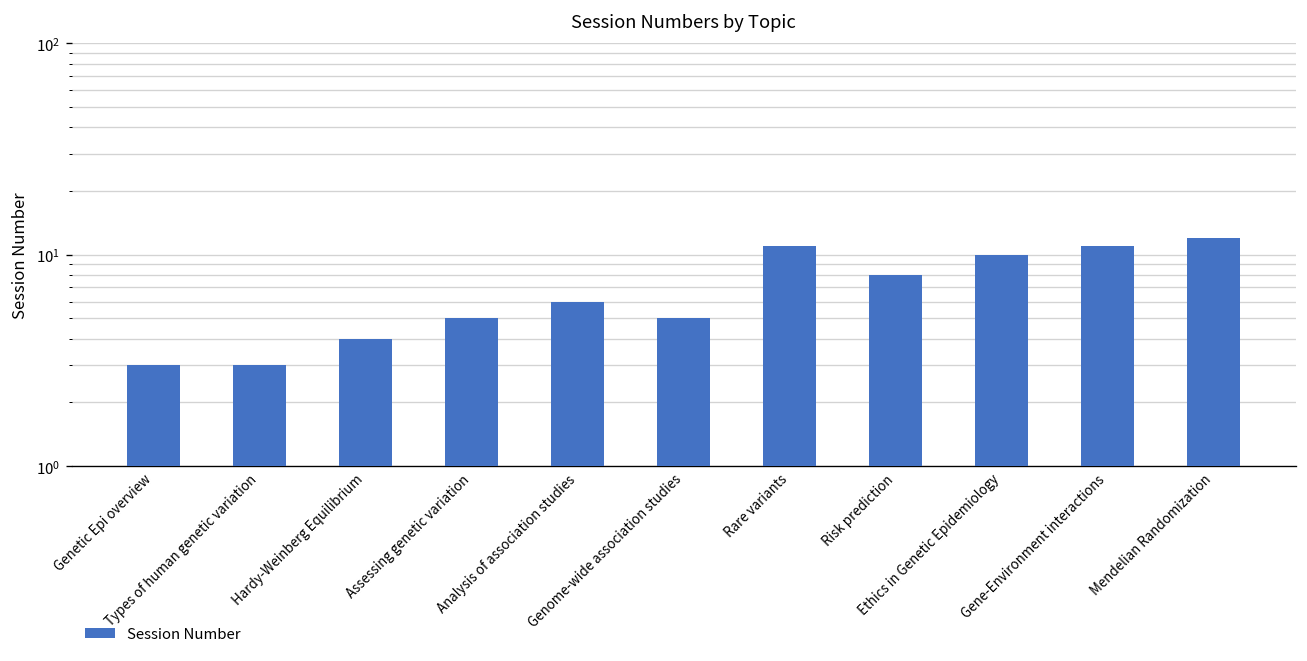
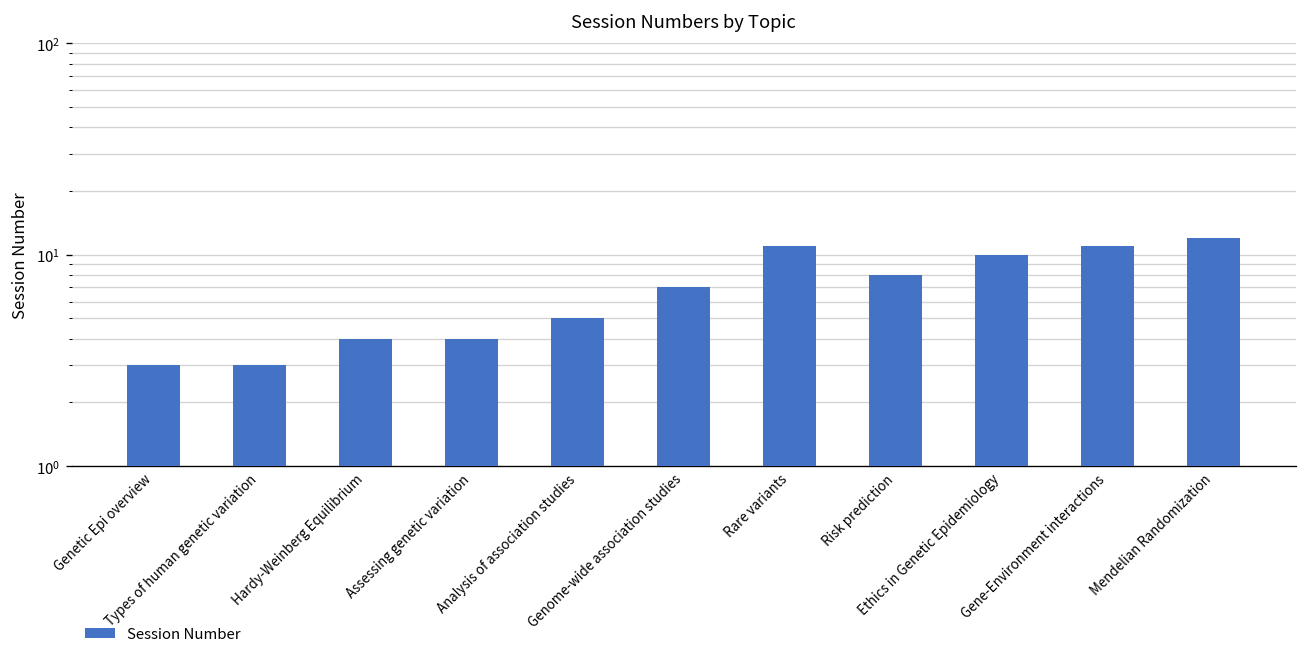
Assessing genetic variation: 5 -> 4
Analysis of association studies: 6 -> 5
Genome-wide association studies: 5 -> 7
